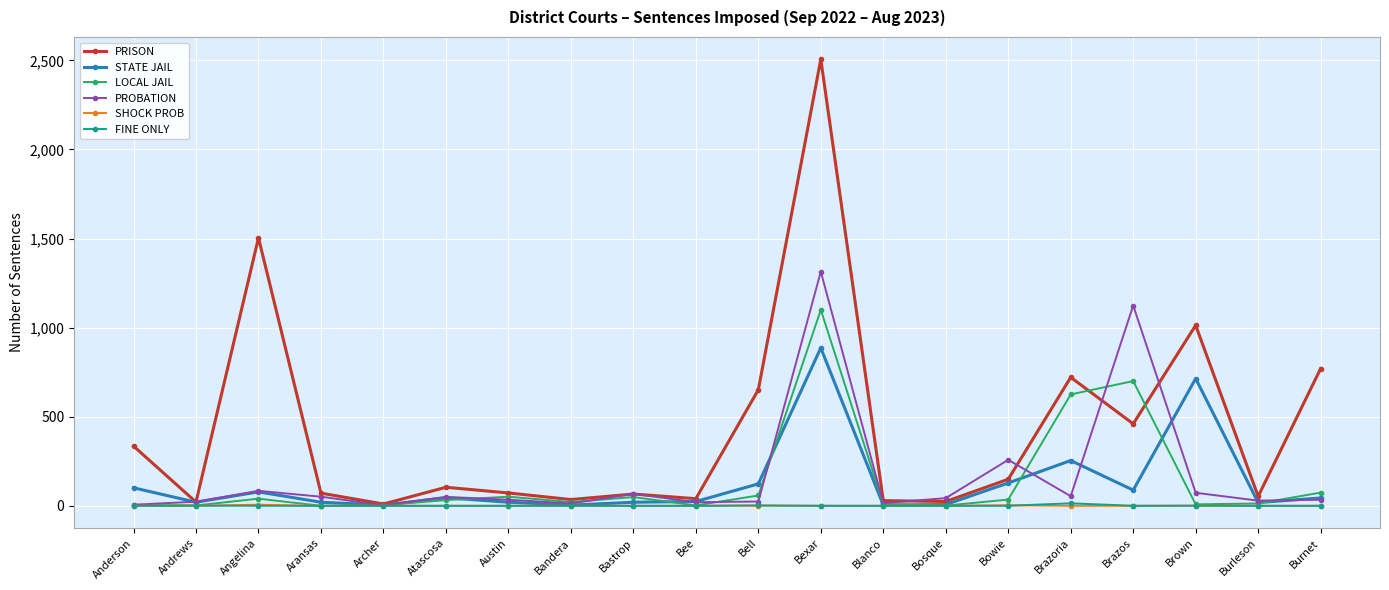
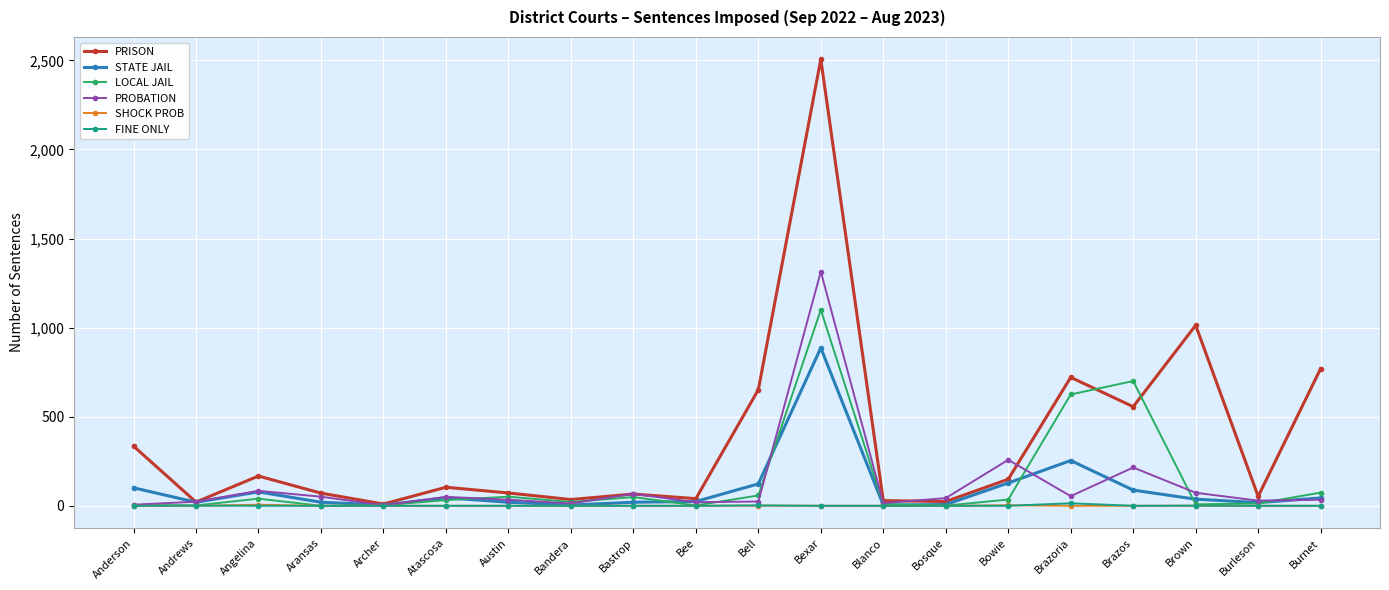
PRISON, Angelina: 1,500 -> 170
PRISON, Brazos: 460 -> 560
PROBATION, Brazos: 1,120 -> 220
STATE JAIL, Brown: 710 -> 40
